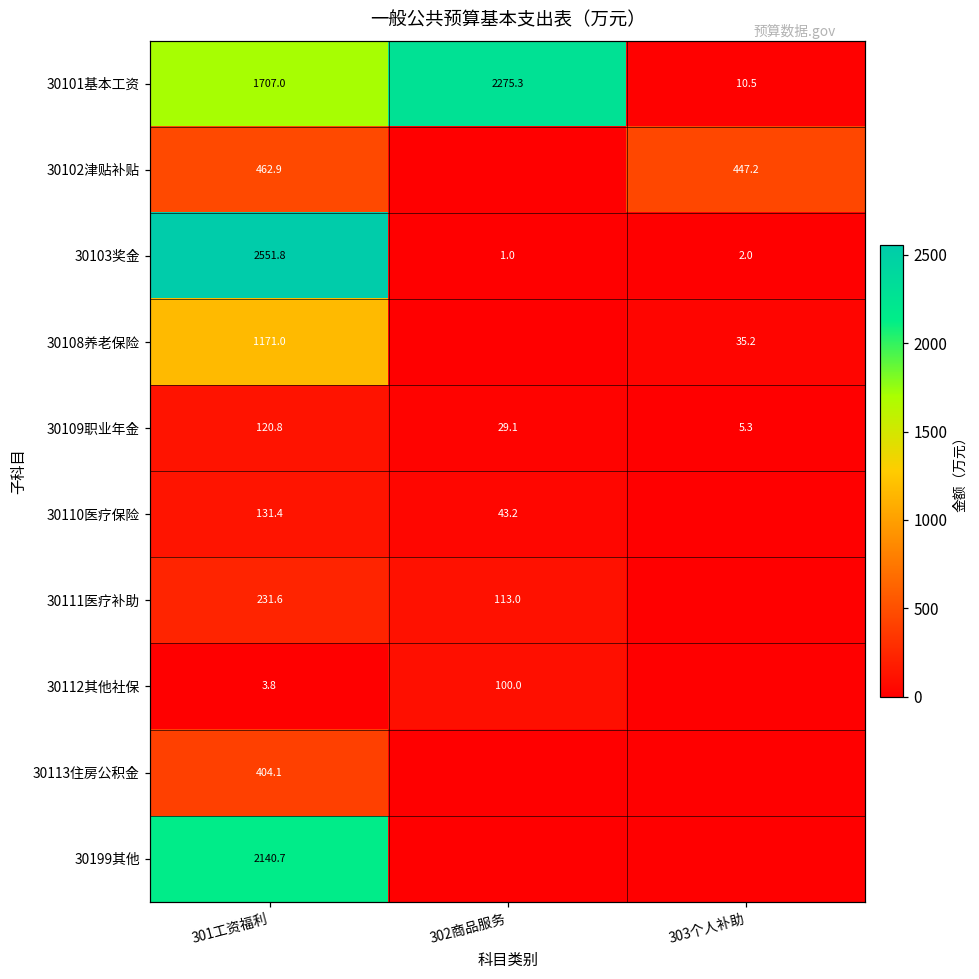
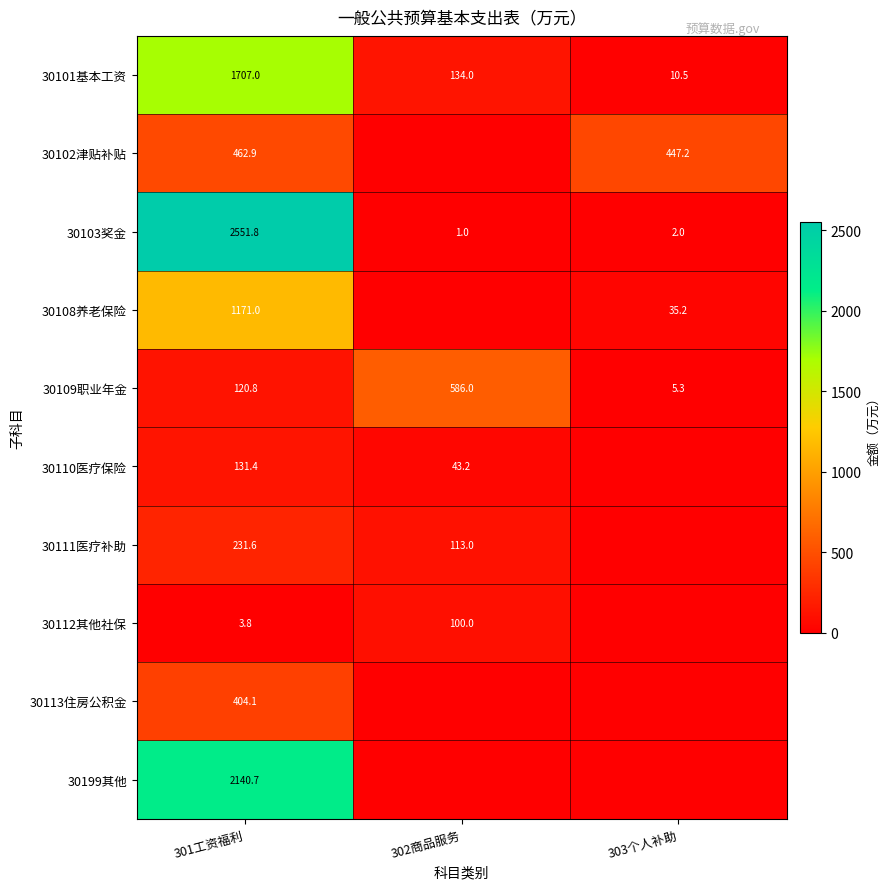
30101基本工资, 302商品服务: 2275.3 -> 134.0
30109职业年金, 302商品服务: 29.1 -> 586.0
